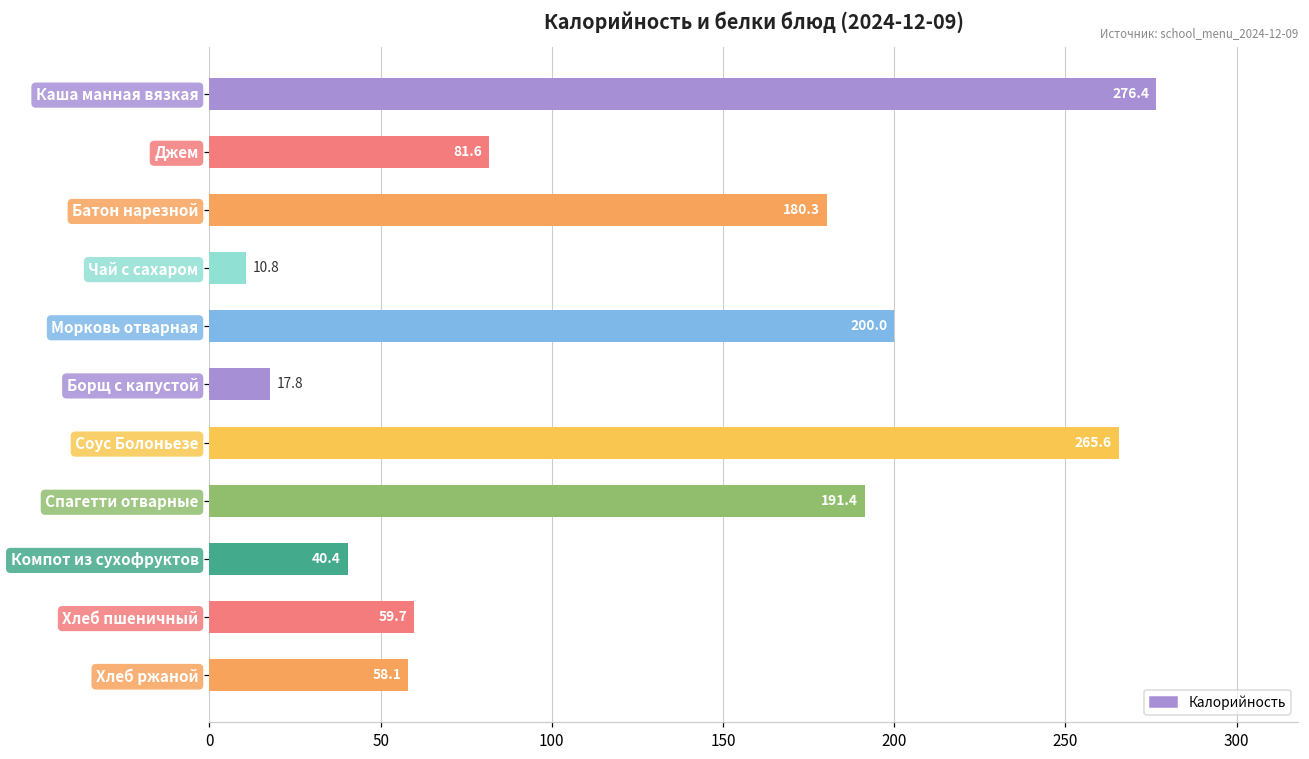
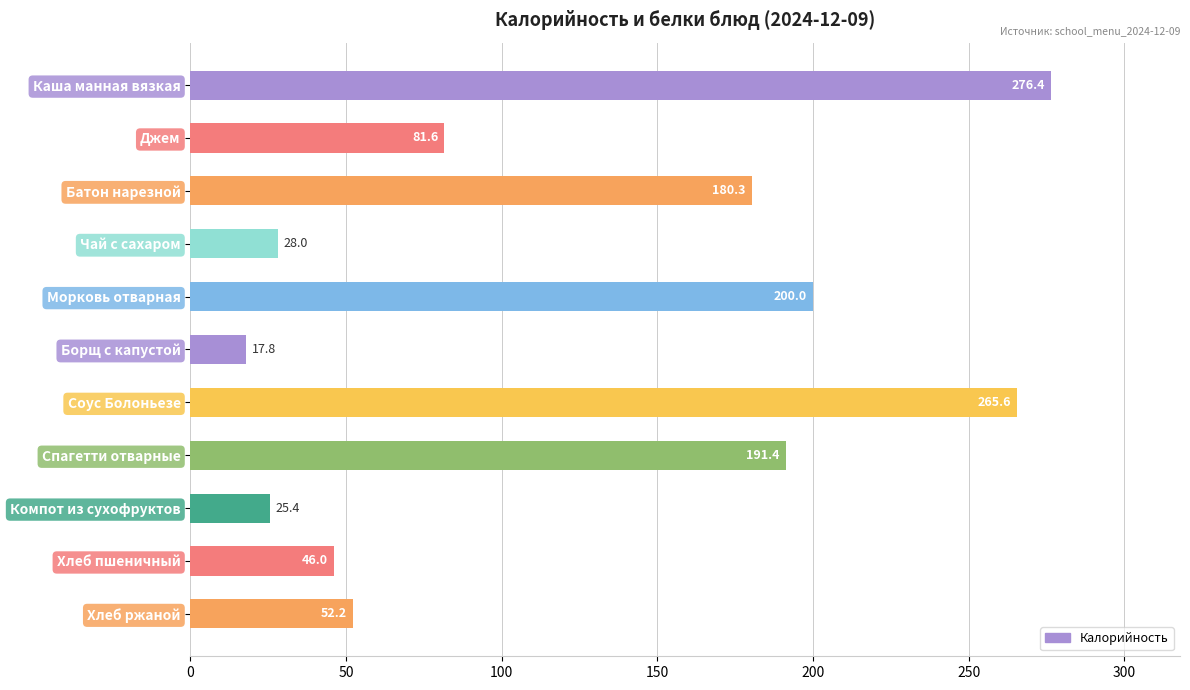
Чай с сахаром: 10.8 -> 28.0
Компот из сухофруктов: 40.4 -> 25.4
Хлеб пшеничный: 59.7 -> 46.0
Хлеб ржаной: 58.1 -> 52.2
